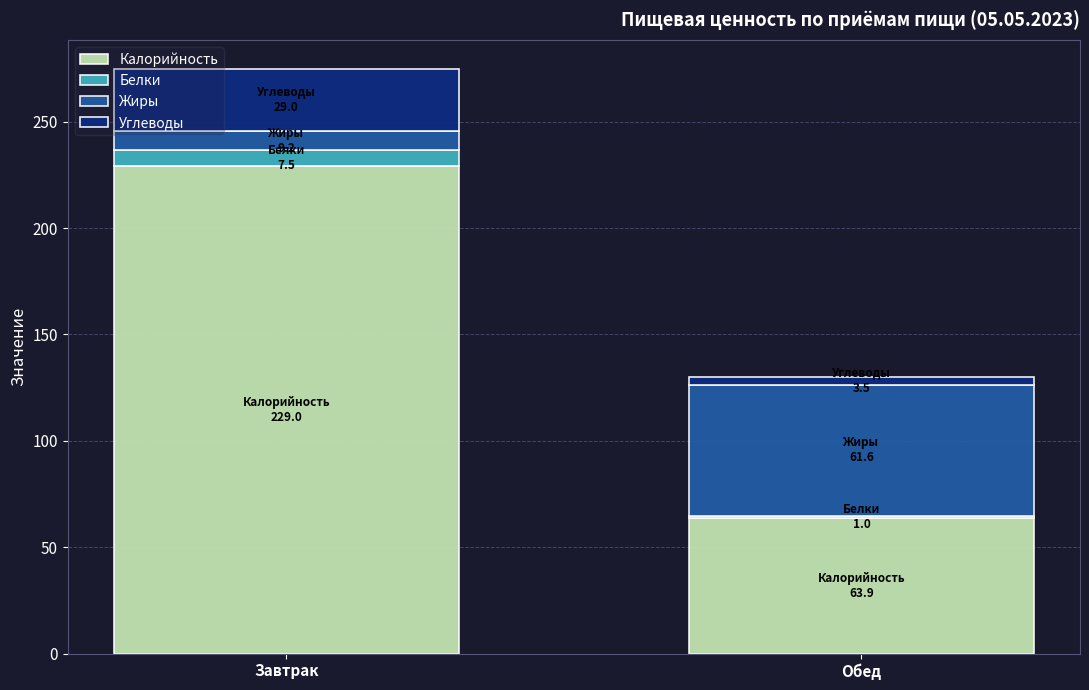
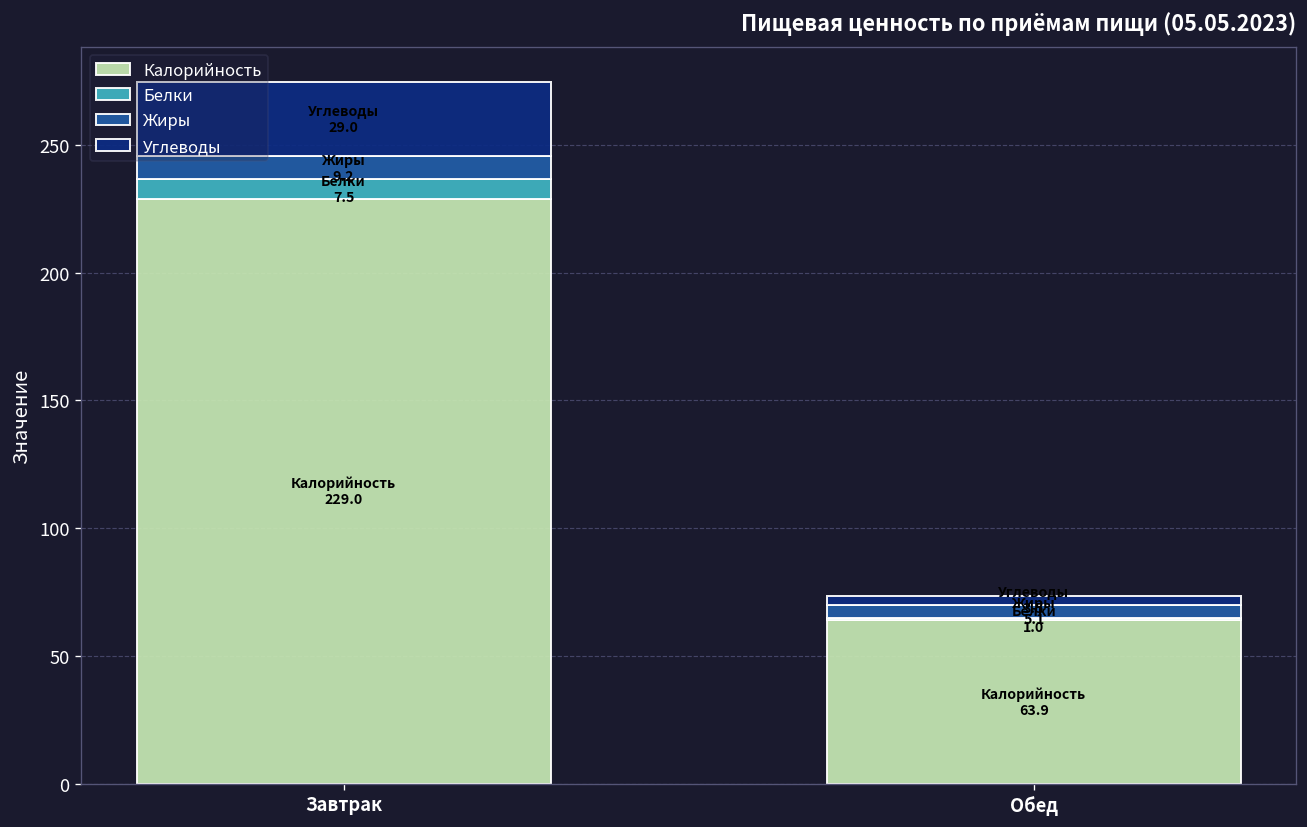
Жиры, Обед: 61.6 -> 5.1
